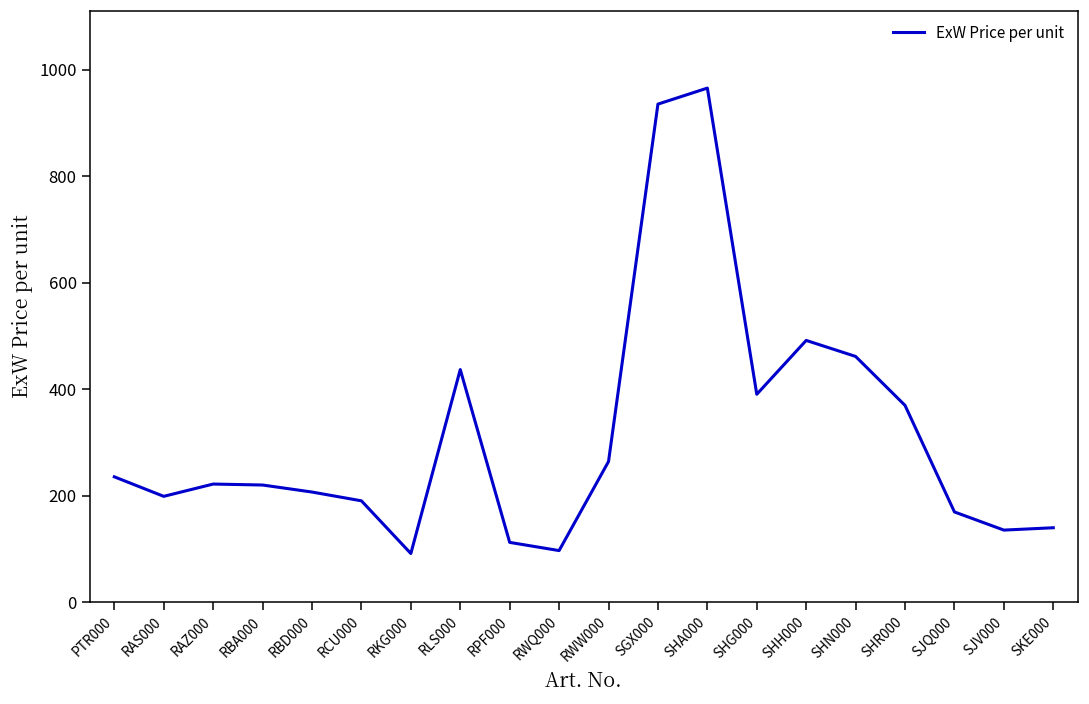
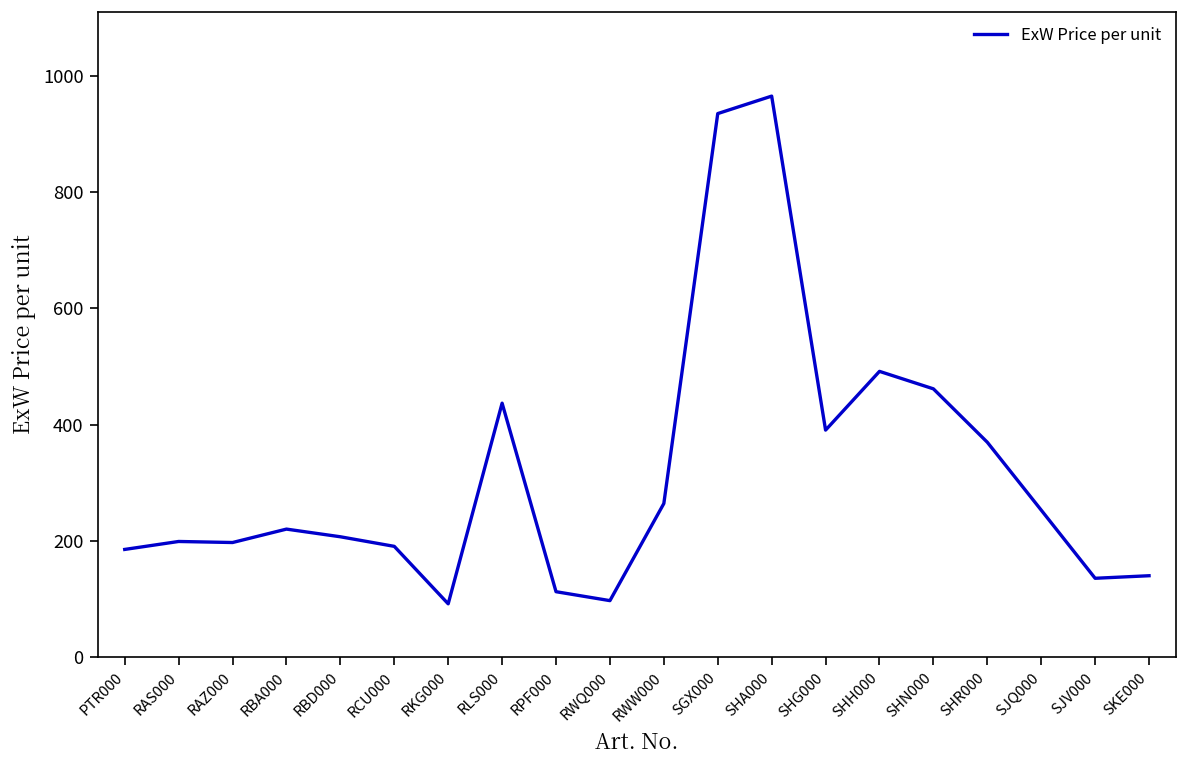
PTR000: 240 -> 190
RAZ000: 220 -> 200
SJQ000: 170 -> 250
